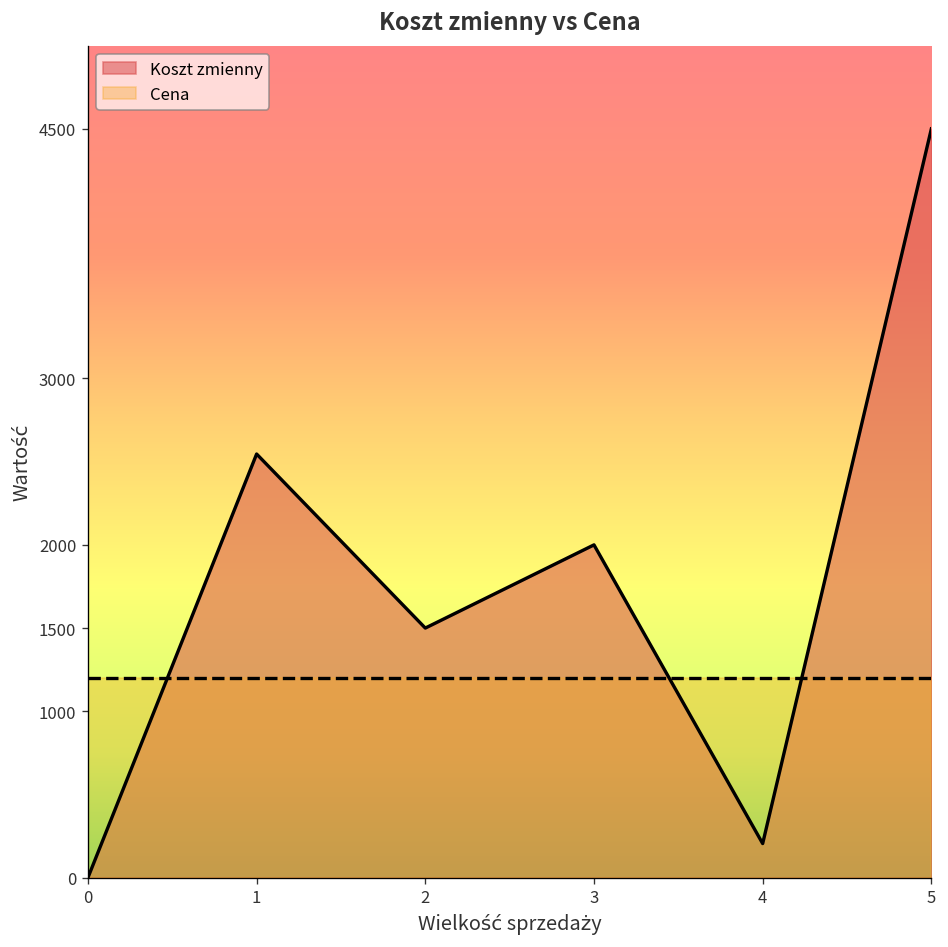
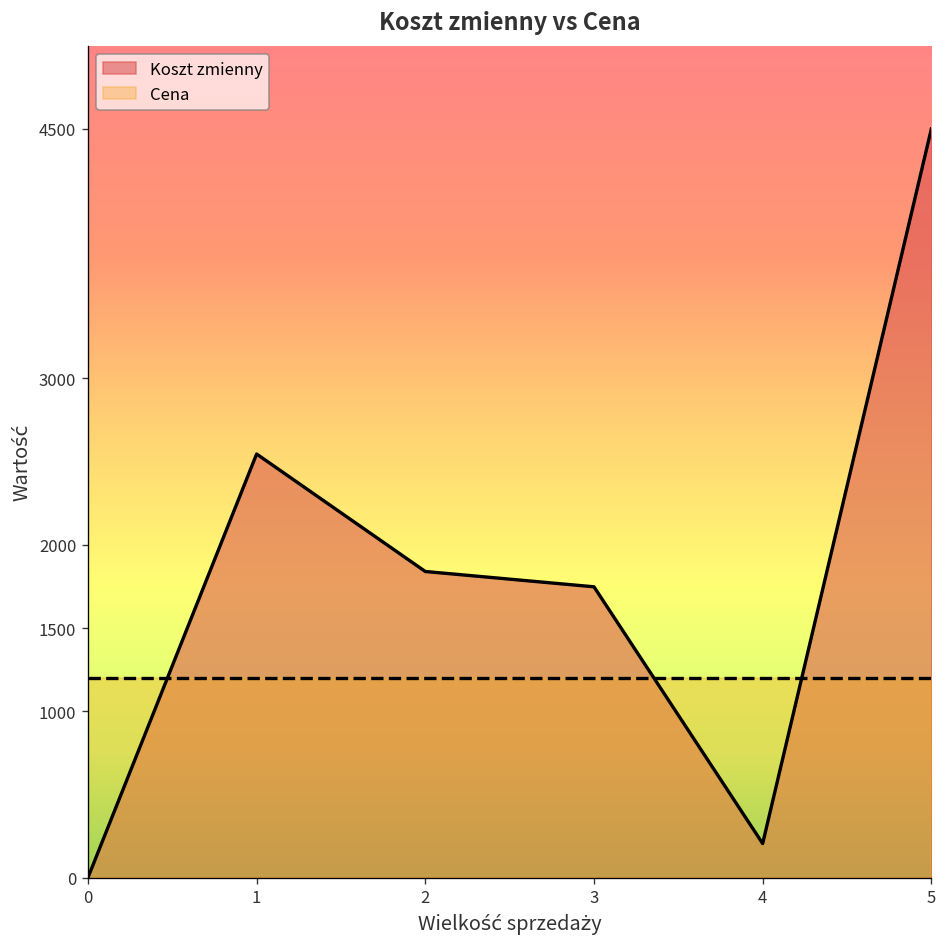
Koszt zmienny, 2: 1500 -> 1840
Koszt zmienny, 3: 2000 -> 1750
